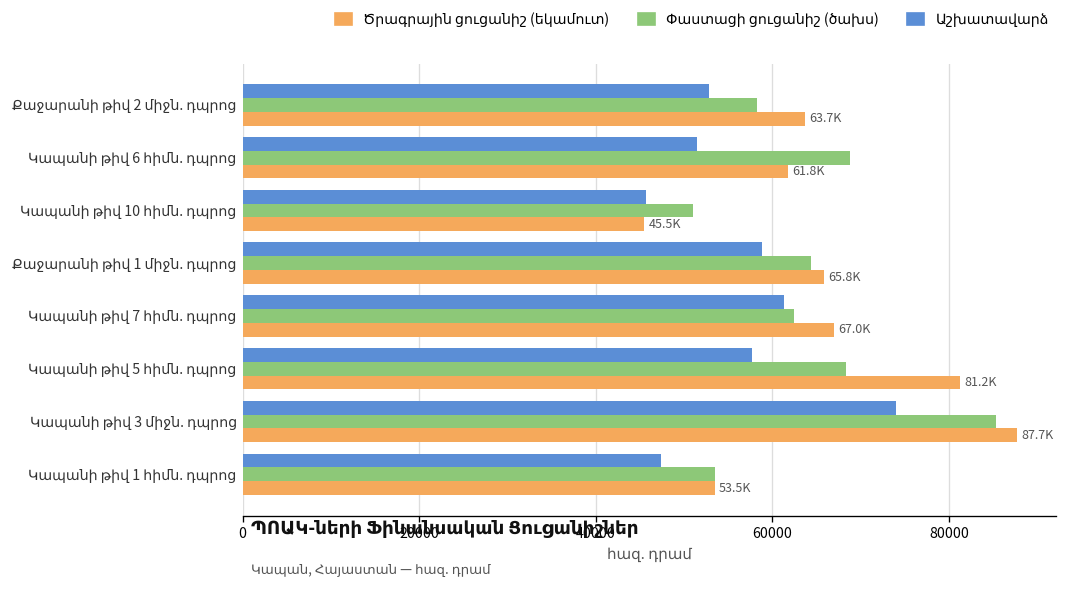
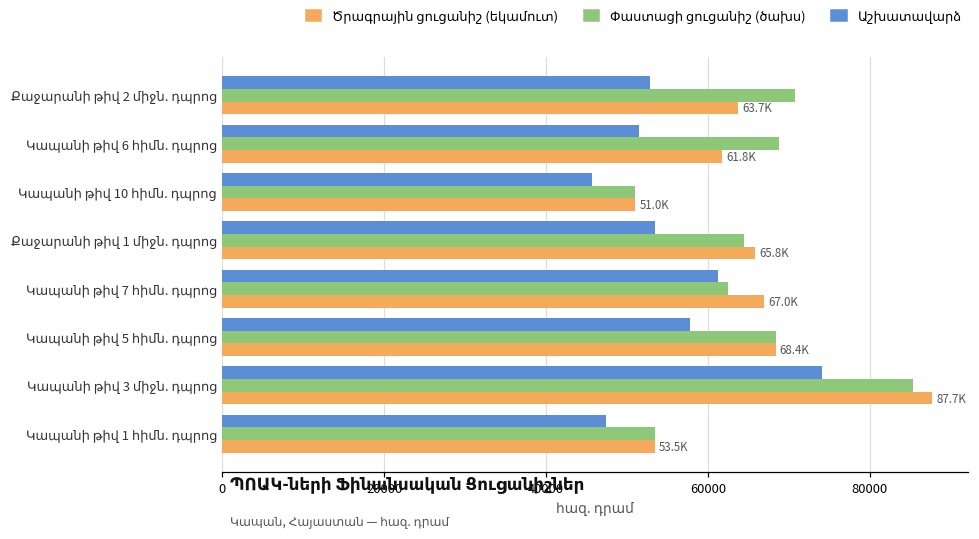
Փաստացի ցուցանիշ (ծախս), Քաջարանի թիվ 2 միջն. դպրոց: 58000 -> 71000
Ծրագրային ցուցանիշ (եկամուտ), Կապանի թիվ 10 հիմն. դպրոց: 45.5K -> 51.0K
Աշխատավարձ, Քաջարանի թիվ 1 միջն. դպրոց: 59000 -> 53000
Ծրագրային ցուցանիշ (եկամուտ), Կապանի թիվ 5 հիմն. դպրոց: 81.2K -> 68.4K
